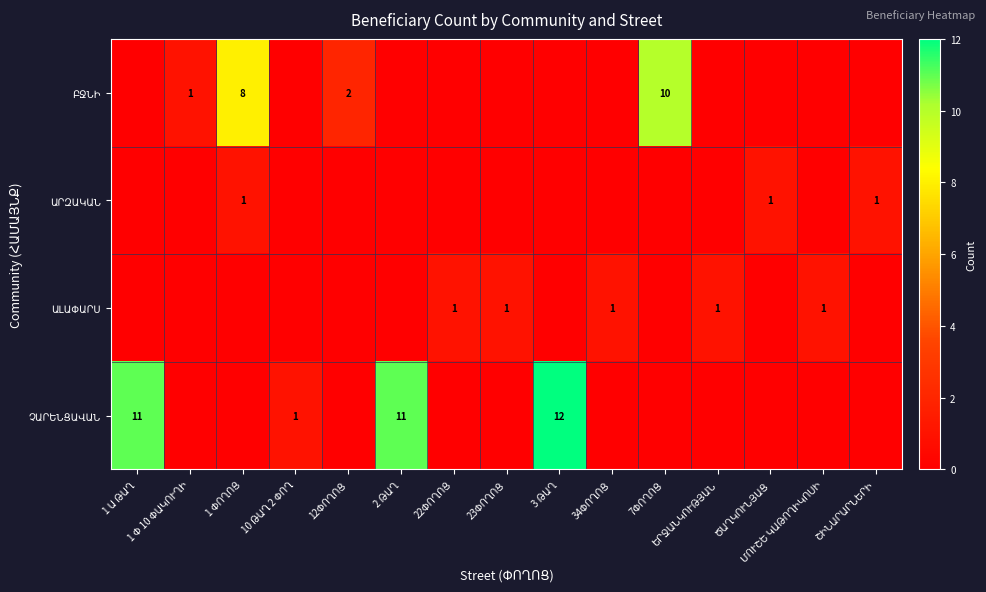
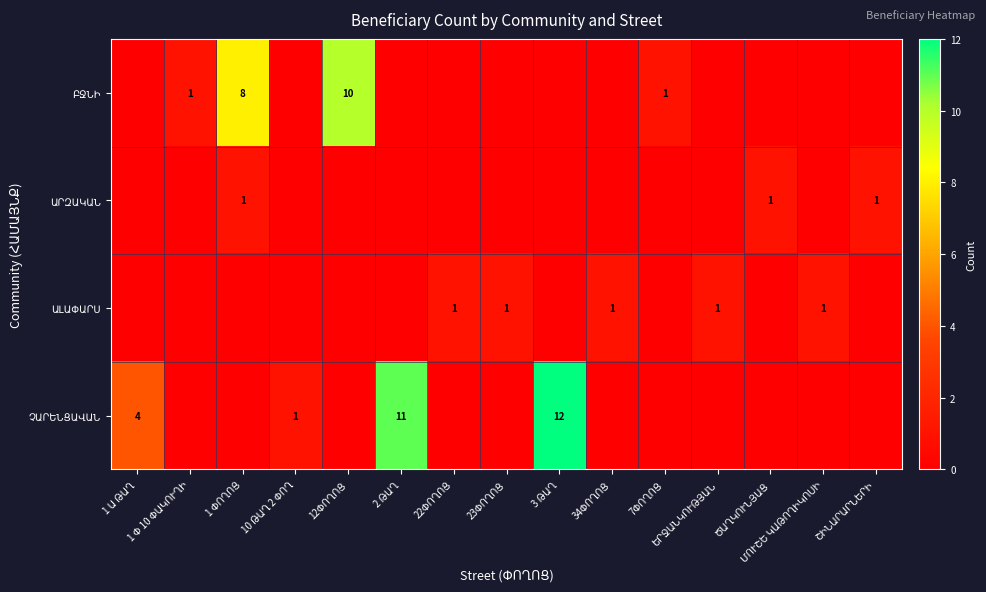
ԲՋՆԻ, 12ՓՈՂՈՑ: 2 -> 10
ԲՋՆԻ, 7ՓՈՂՈՑ: 10 -> 1
ՉԱՐԵՆՑԱՎԱՆ, 1 Ա ԹԱՂ: 11 -> 4
